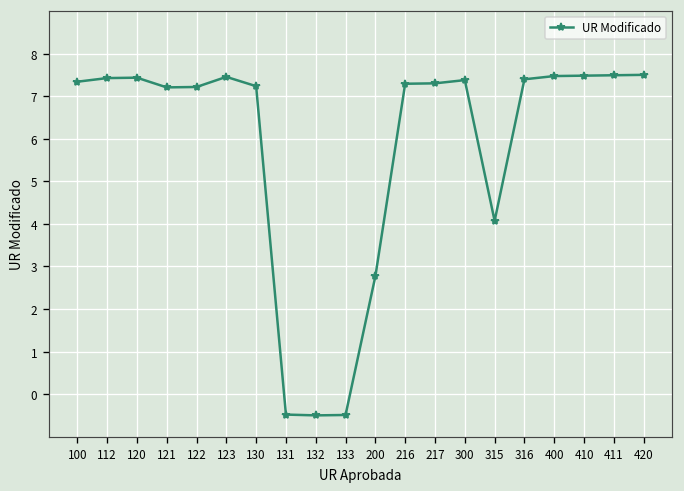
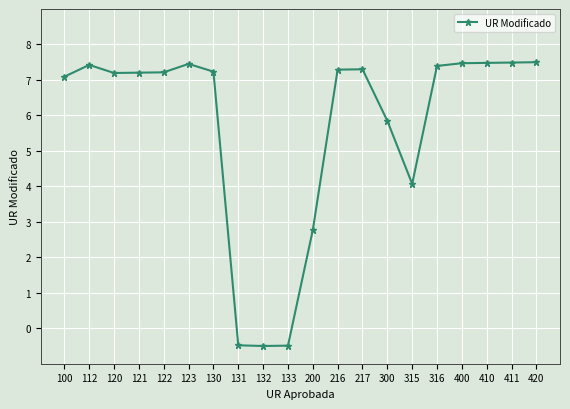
100: 7.3 -> 7.1
120: 7.4 -> 7.2
300: 7.4 -> 5.8
